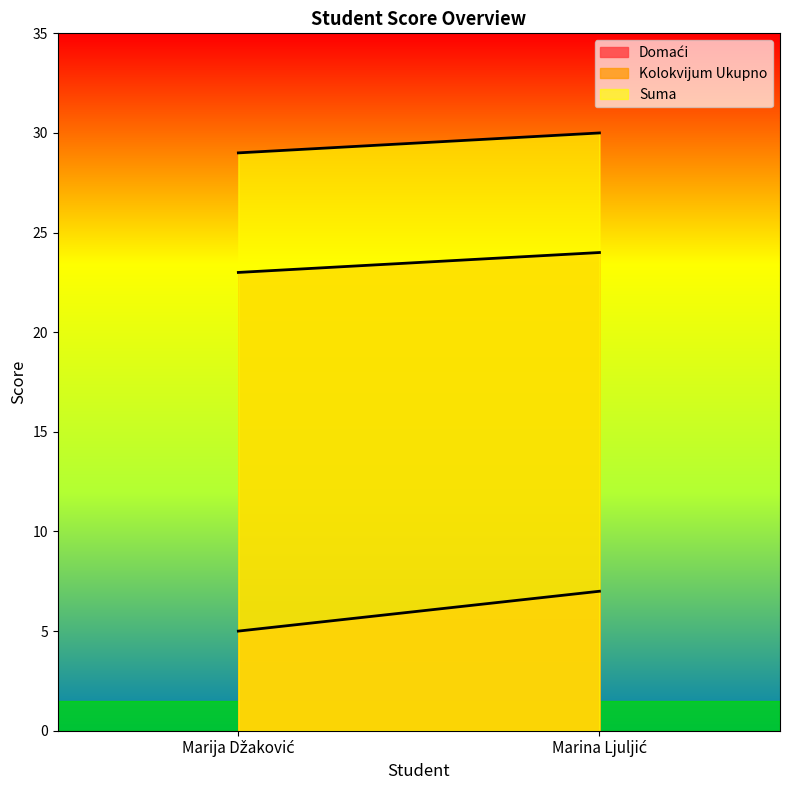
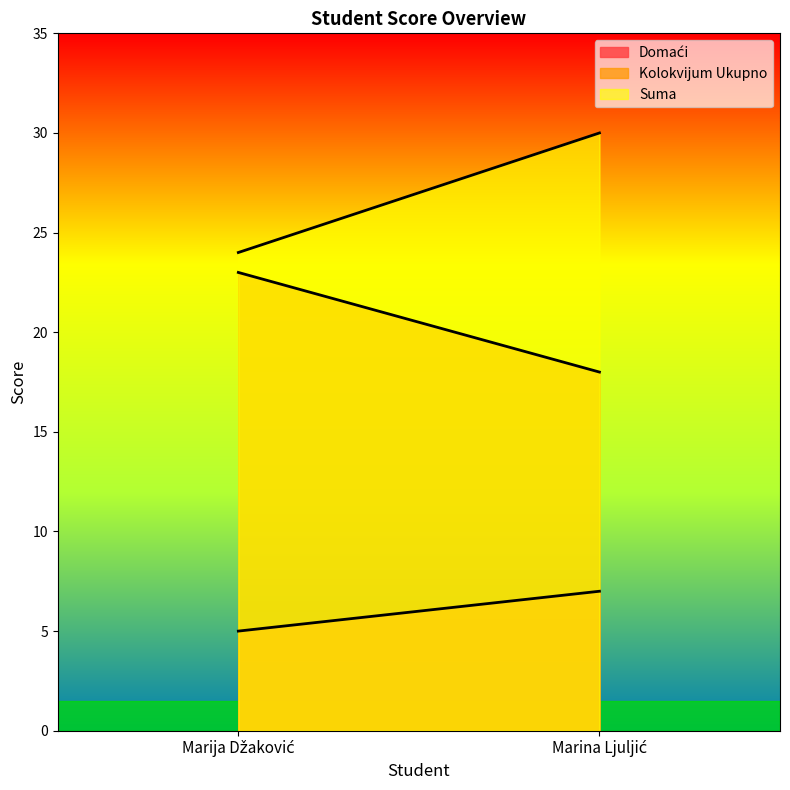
Suma, Marija Džaković: 29 -> 24
Kolokvijum Ukupno, Marina Ljuljić: 24 -> 18
